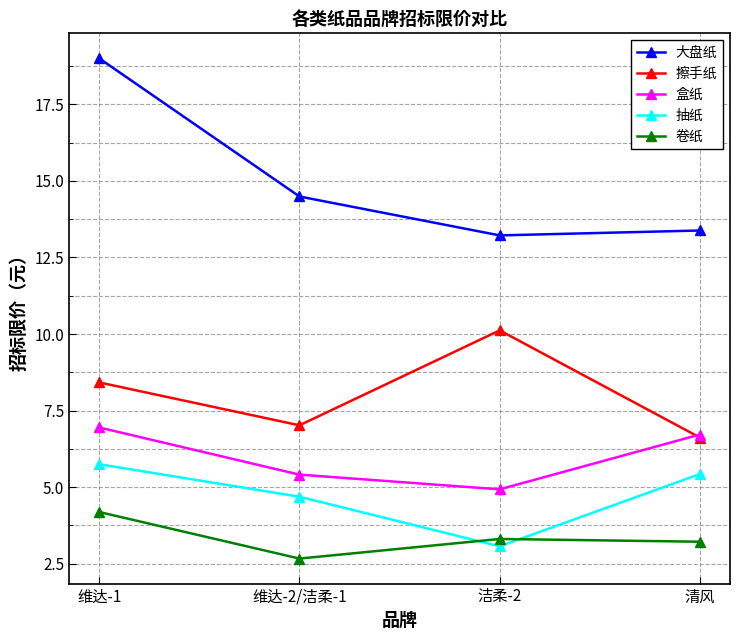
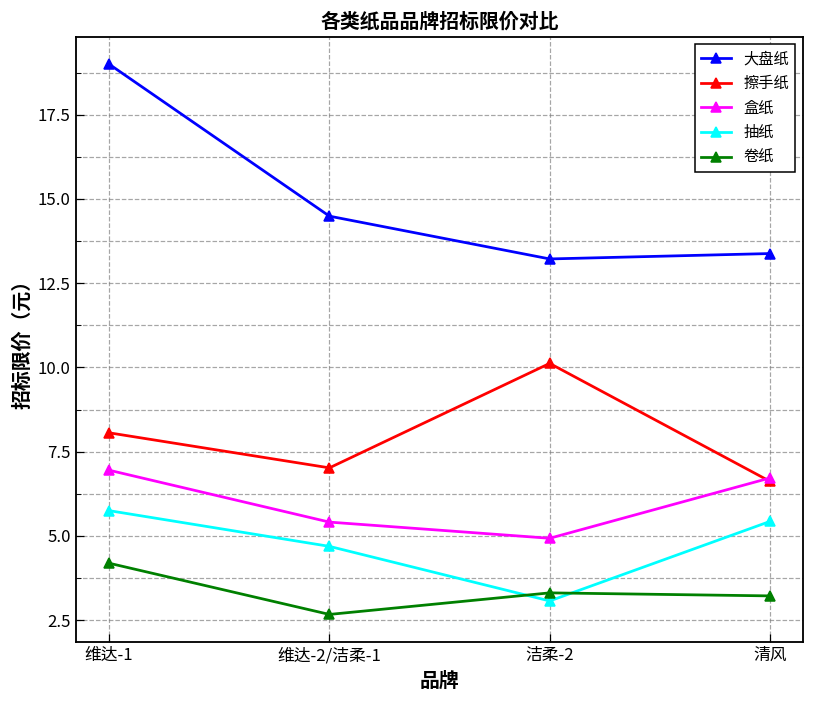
擦手纸, 维达-1: 8.4 -> 8.1
